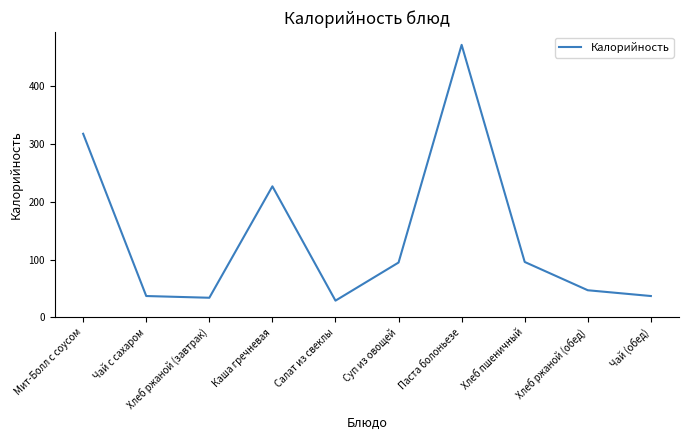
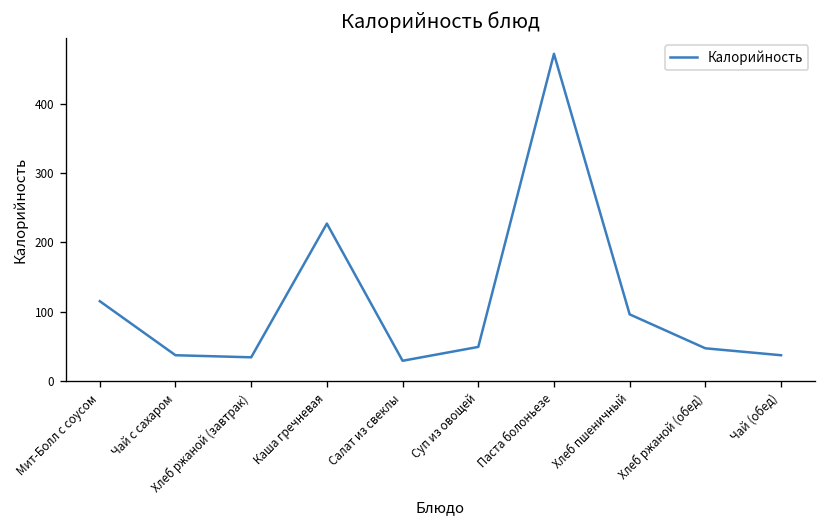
Мит-Болл с соусом: 320 -> 120
Суп из овощей: 100 -> 50
